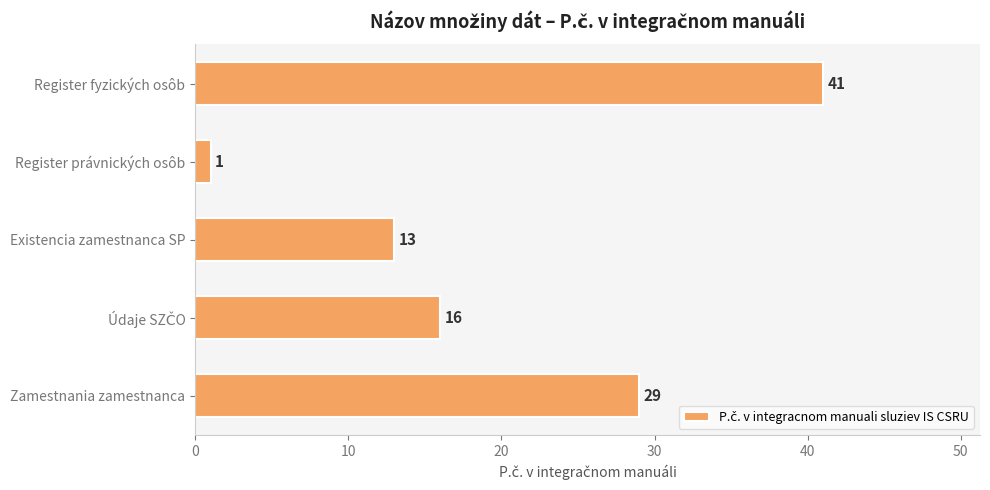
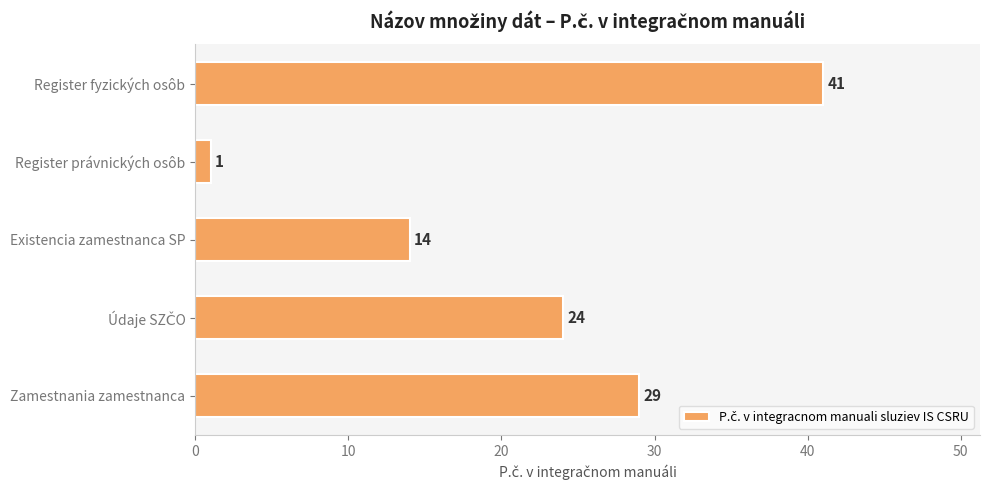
Existencia zamestnanca SP: 13 -> 14
Údaje SZČO: 16 -> 24
